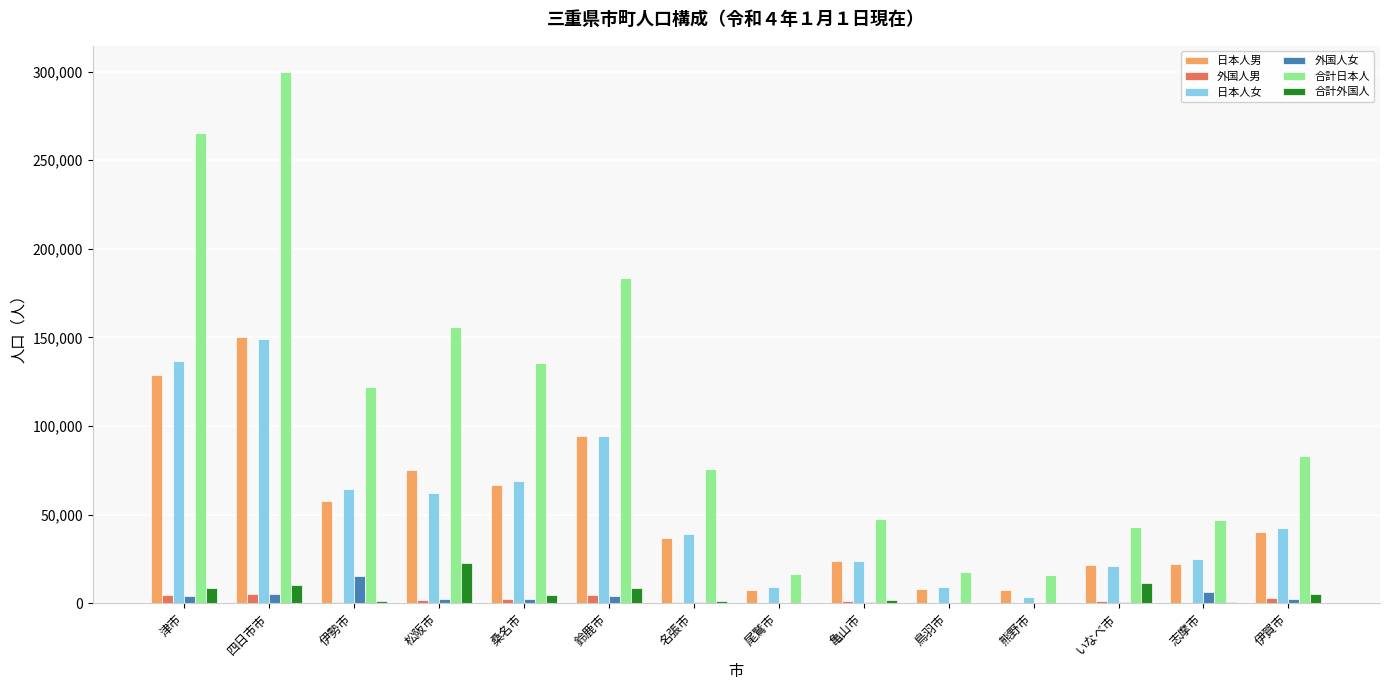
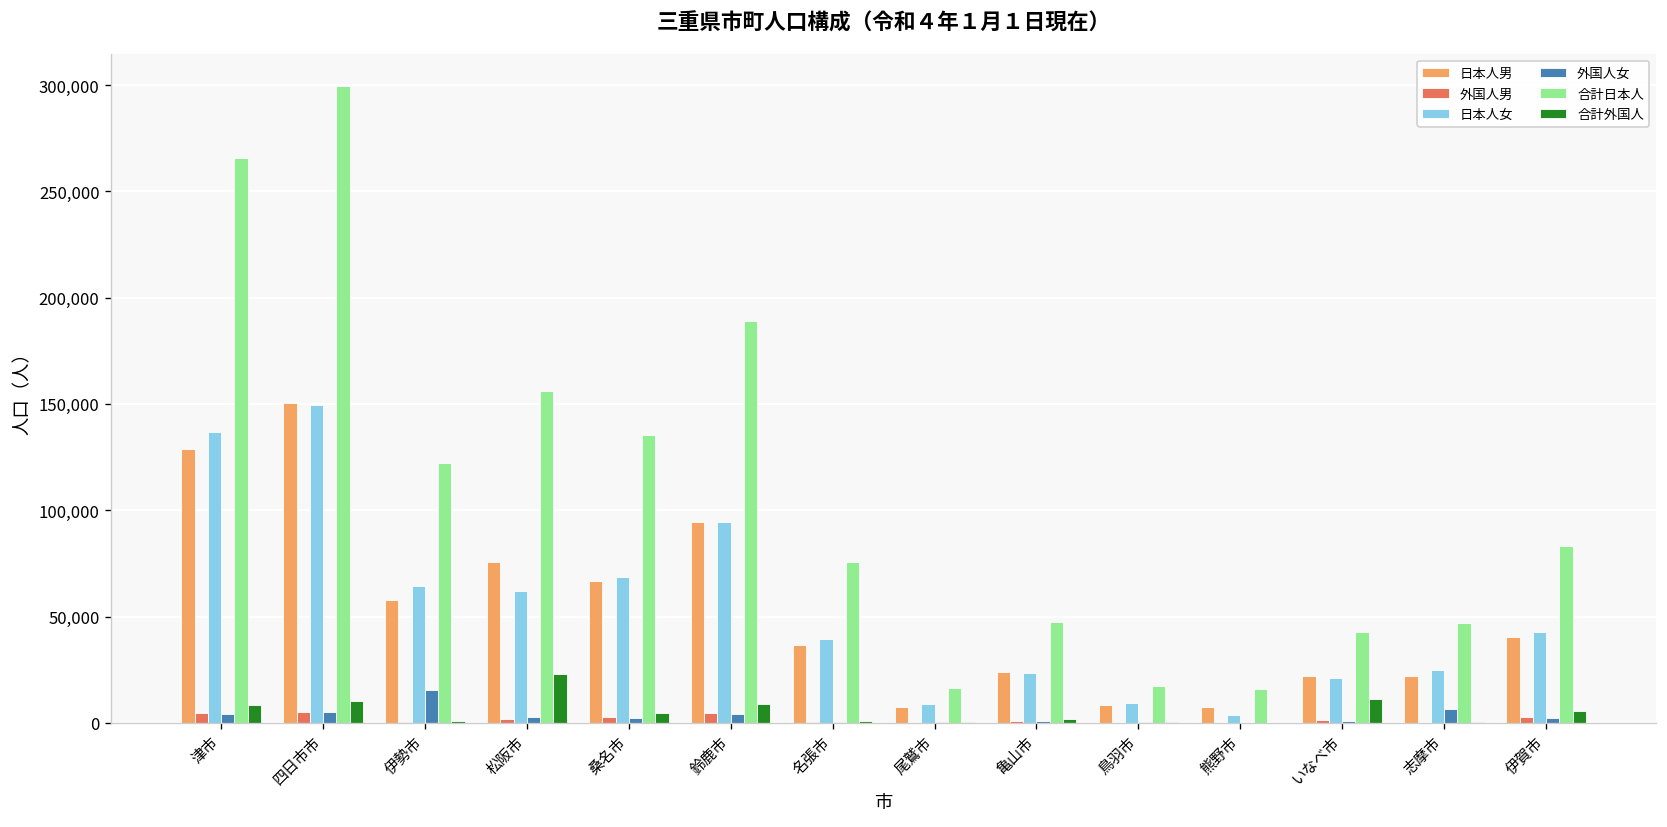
合計日本人, 鈴鹿市: 184,000 -> 189,000
